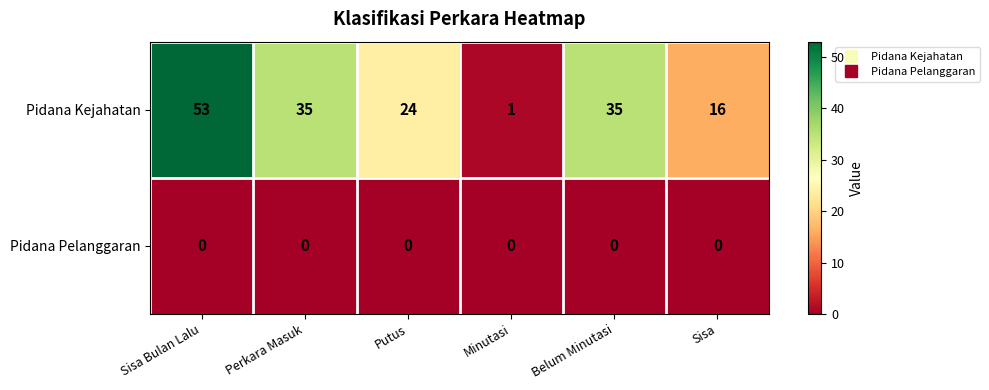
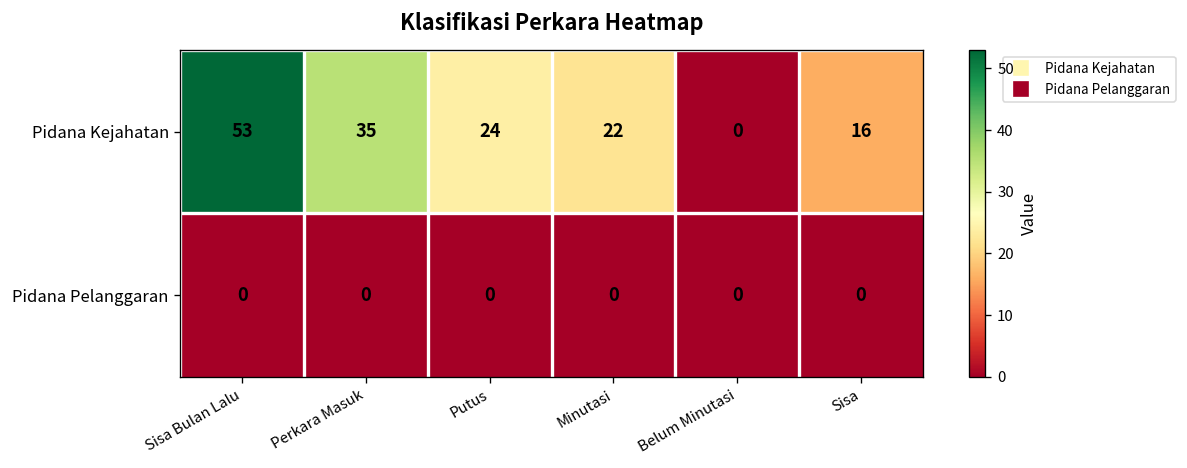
Pidana Kejahatan, Minutasi: 1 -> 22
Pidana Kejahatan, Belum Minutasi: 35 -> 0
